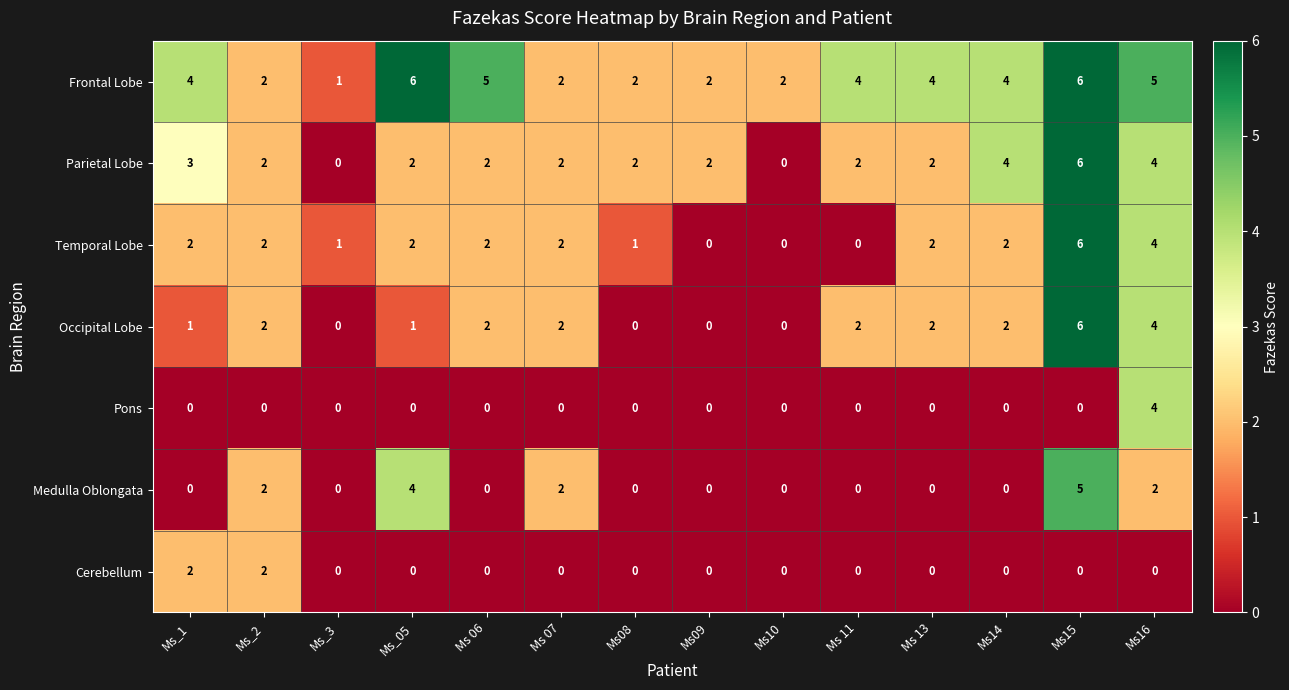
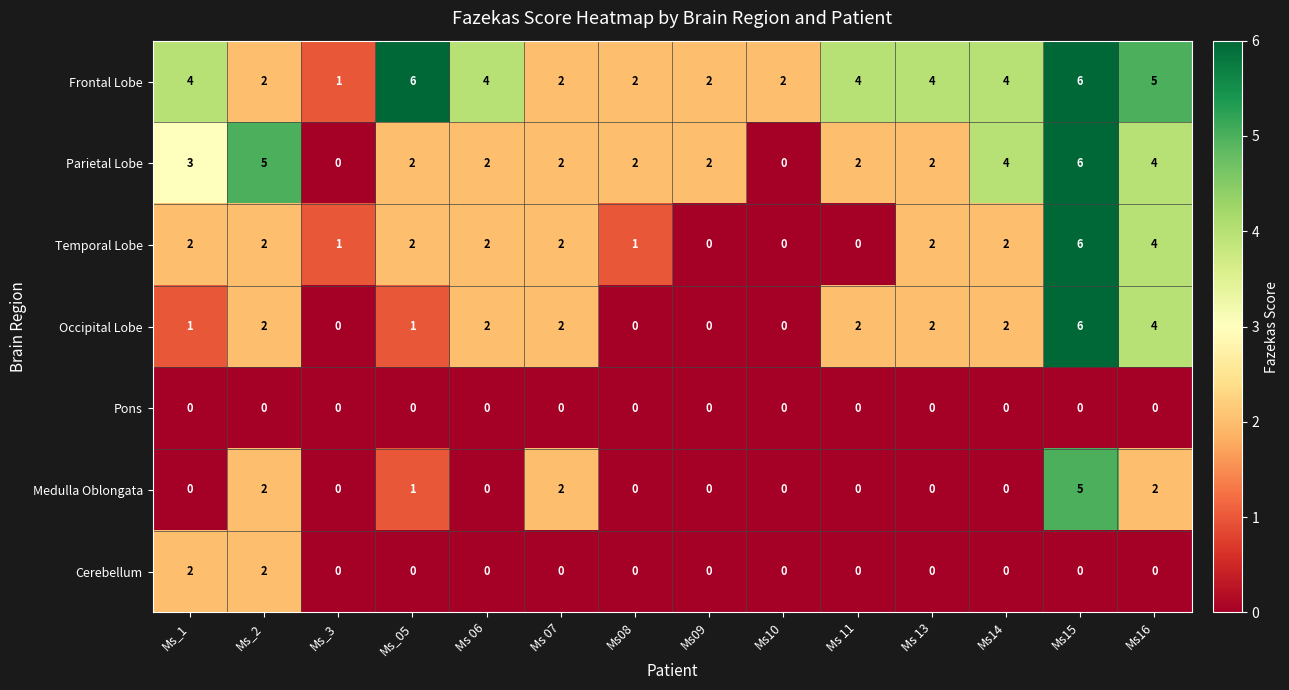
Frontal Lobe, Ms 06: 5 -> 4
Parietal Lobe, Ms_2: 2 -> 5
Pons, Ms16: 4 -> 0
Medulla Oblongata, Ms_05: 4 -> 1
